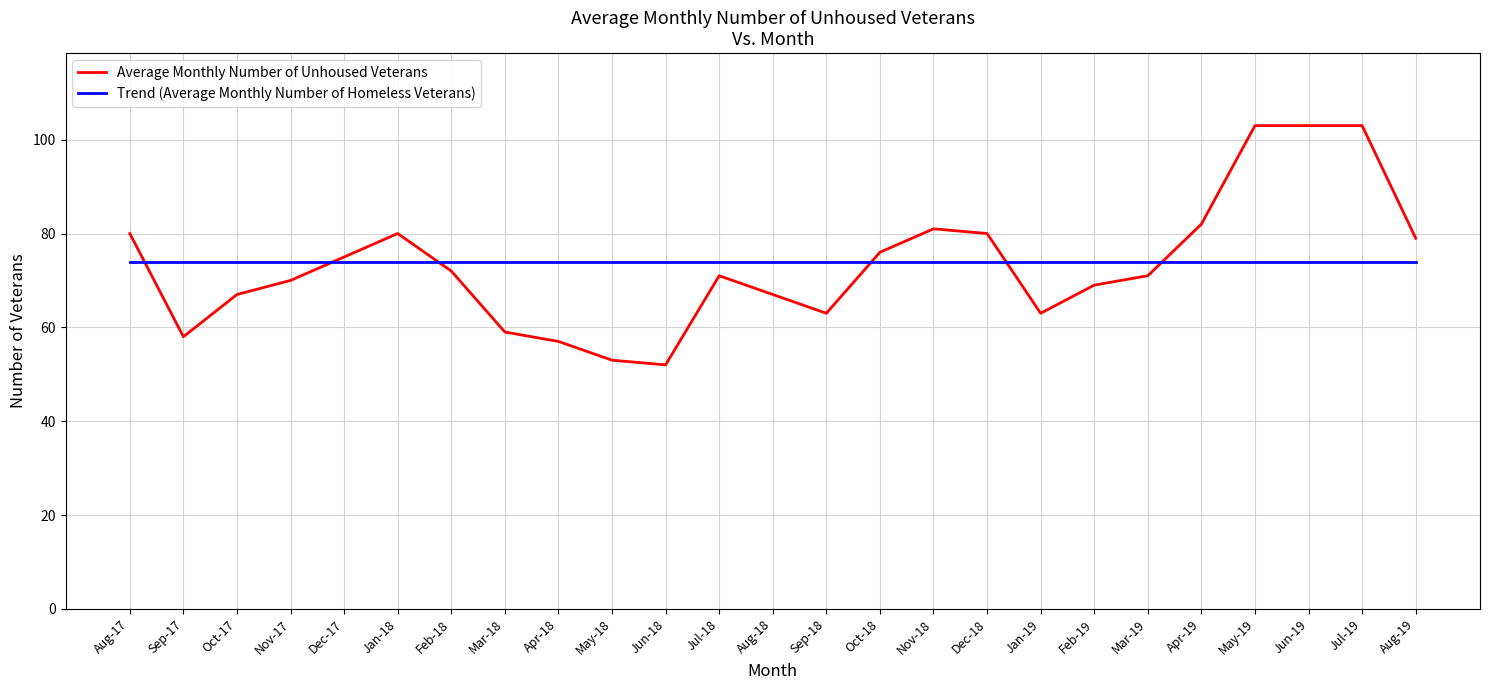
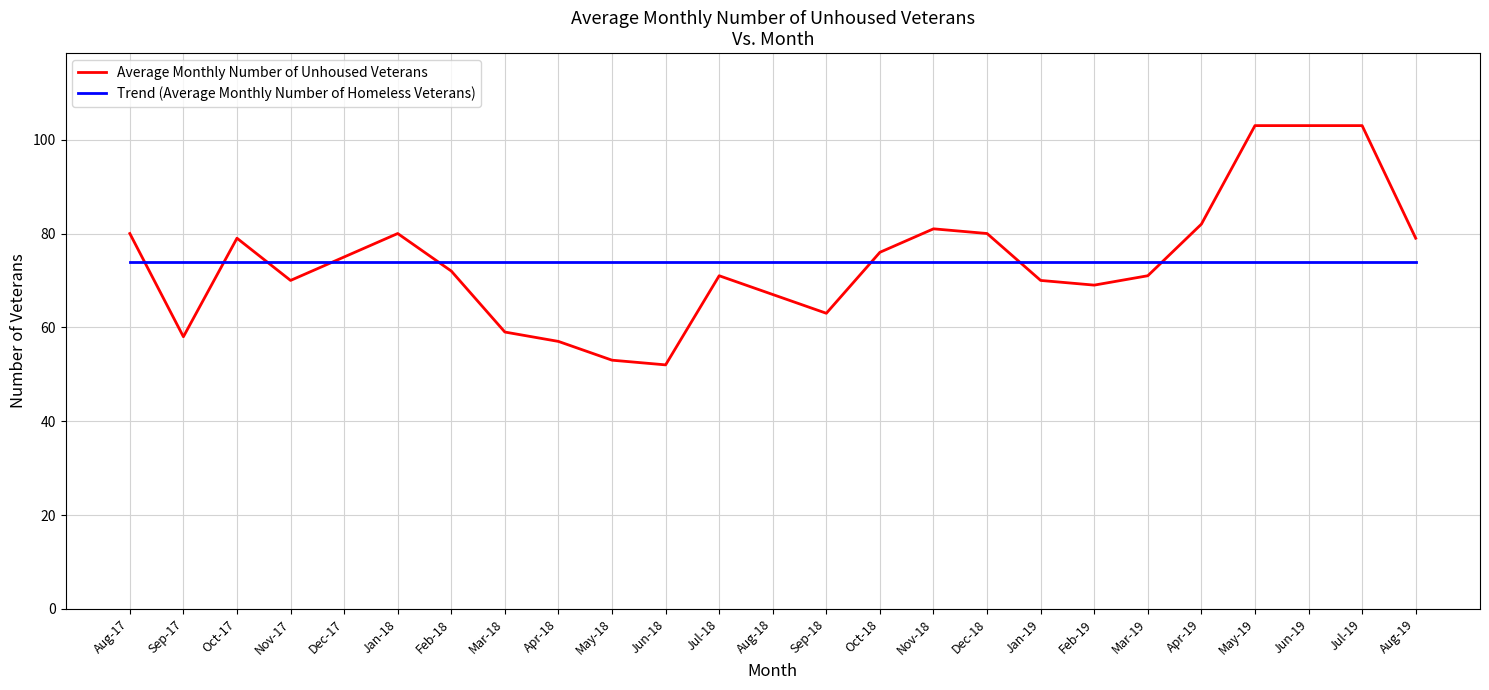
Average Monthly Number of Unhoused Veterans, Oct-17: 67 -> 79
Average Monthly Number of Unhoused Veterans, Jan-19: 63 -> 70
